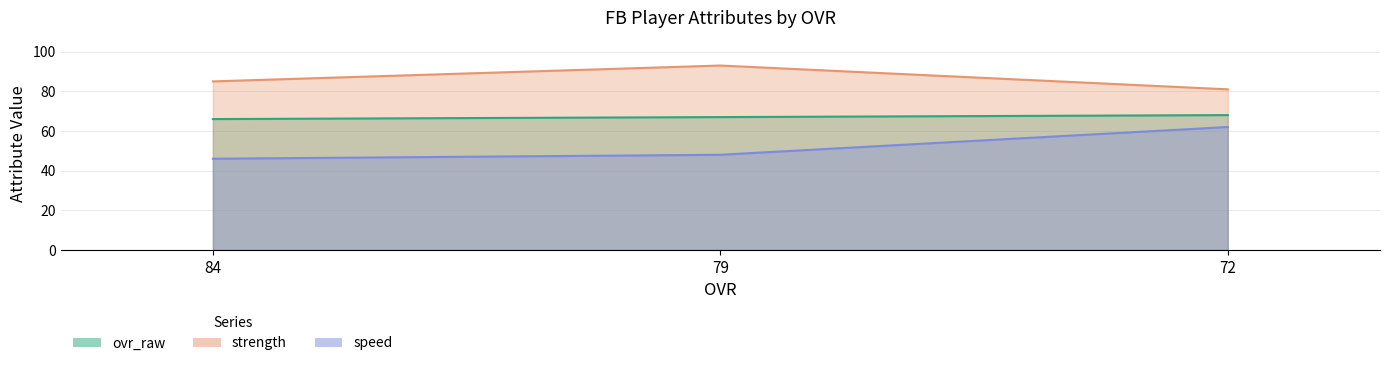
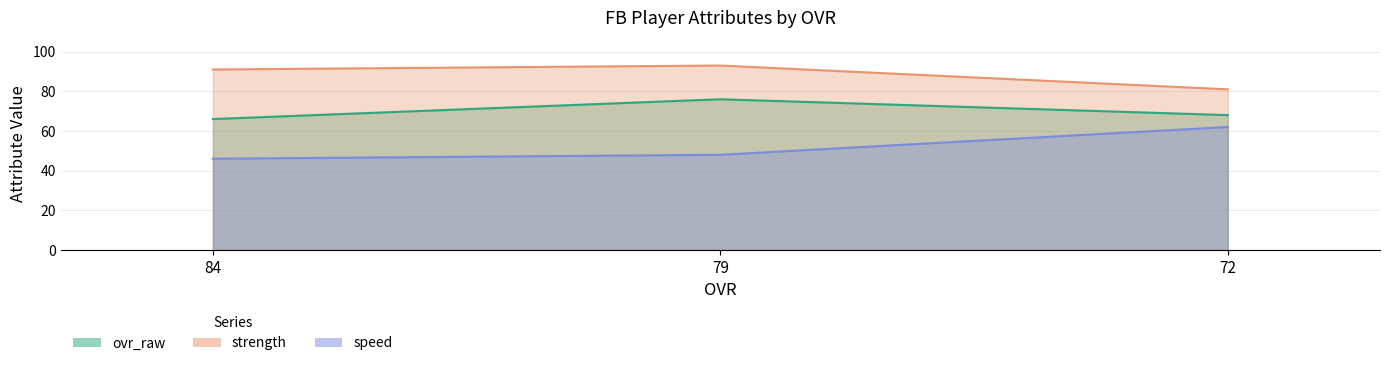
strength, 84: 85 -> 91
ovr_raw, 79: 67 -> 76
